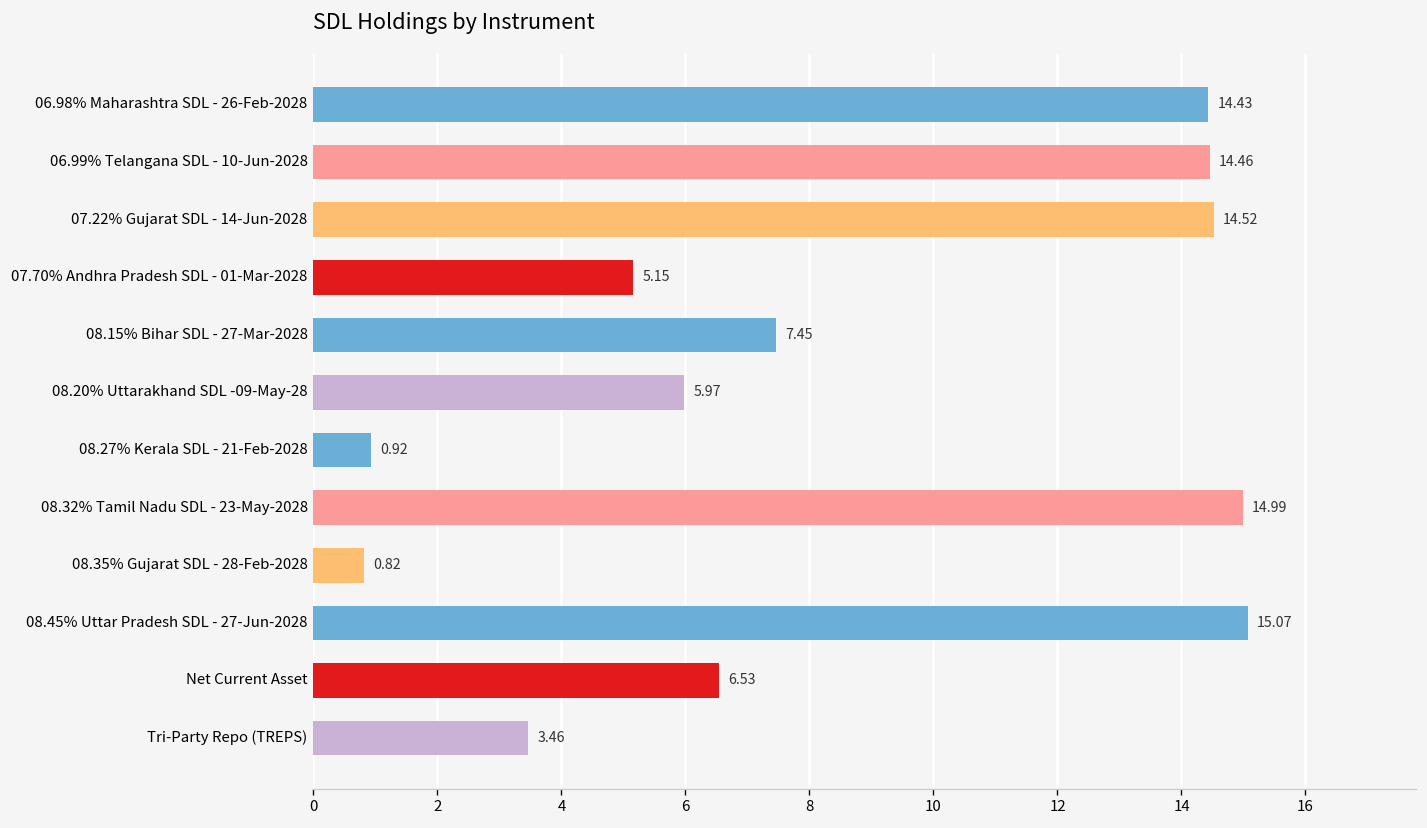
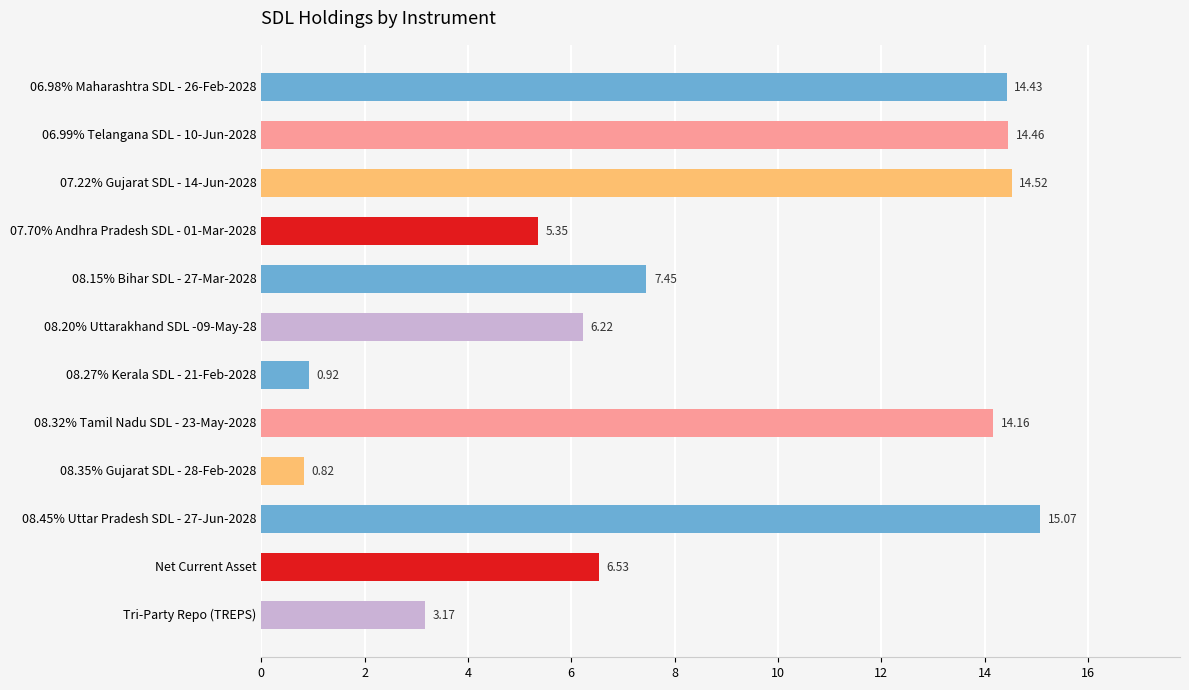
07.70% Andhra Pradesh SDL - 01-Mar-2028: 5.15 -> 5.35
08.20% Uttarakhand SDL -09-May-28: 5.97 -> 6.22
08.32% Tamil Nadu SDL - 23-May-2028: 14.99 -> 14.16
Tri-Party Repo (TREPS): 3.46 -> 3.17
